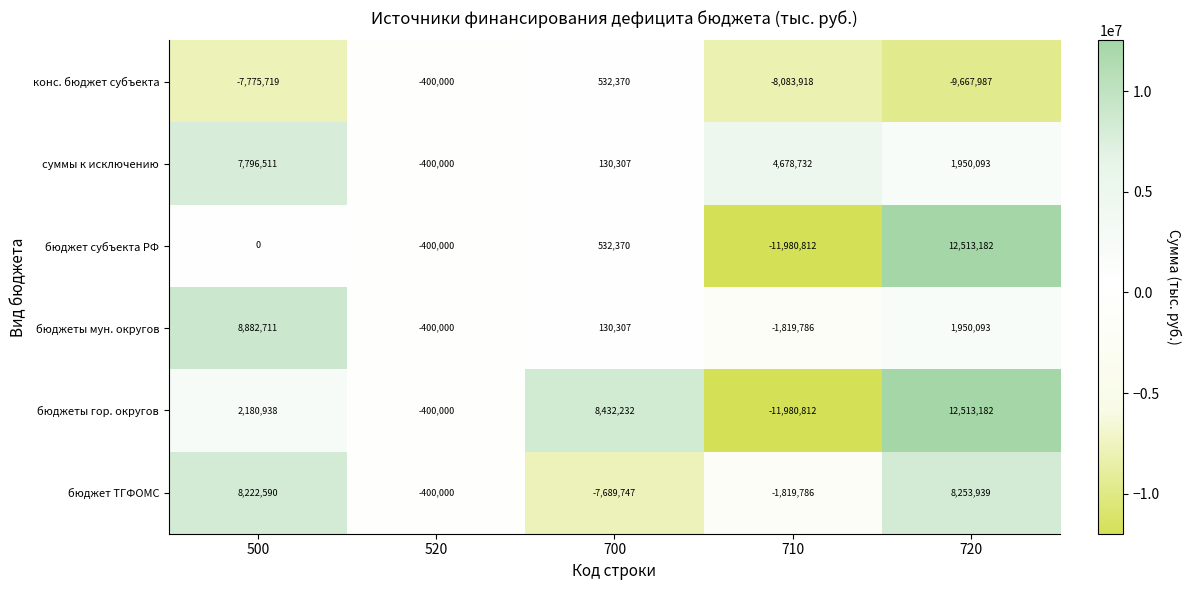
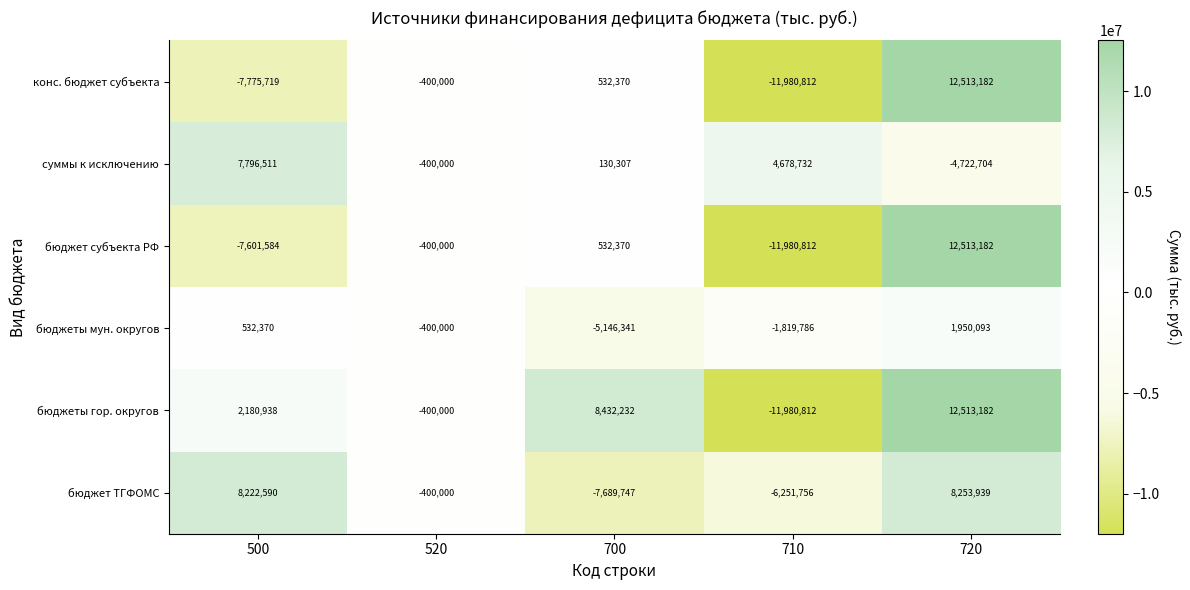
конс. бюджет субъекта, 710: -8,083,918 -> -11,980,812
конс. бюджет субъекта, 720: -9,667,987 -> 12,513,182
суммы к исключению, 720: 1,950,093 -> -4,722,704
бюджет субъекта РФ, 500: 0 -> -7,601,584
бюджеты мун. округов, 500: 8,882,711 -> 532,370
бюджеты мун. округов, 700: 130,307 -> -5,146,341
бюджет ТГФОМС, 710: -1,819,786 -> -6,251,756
